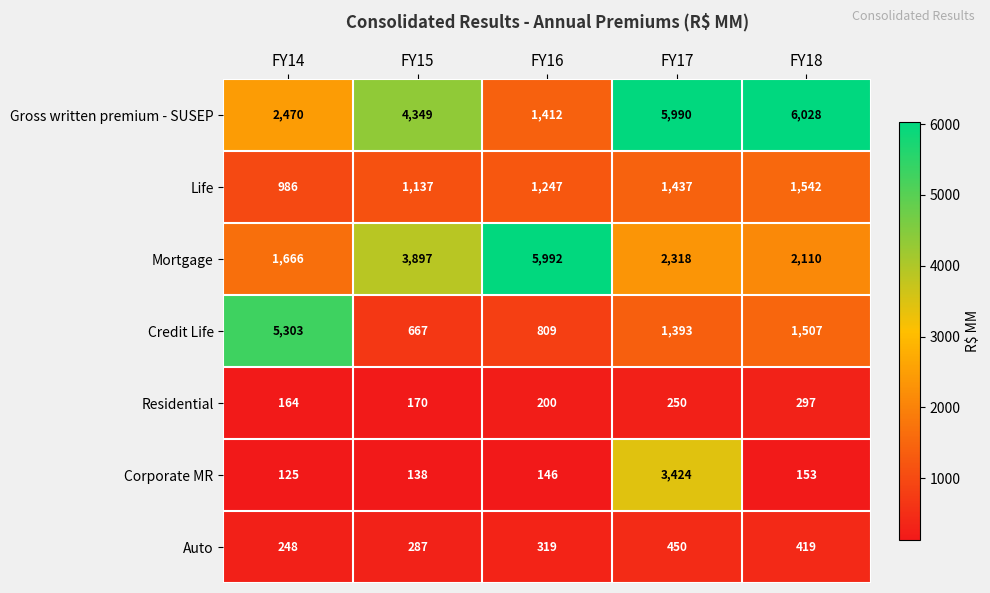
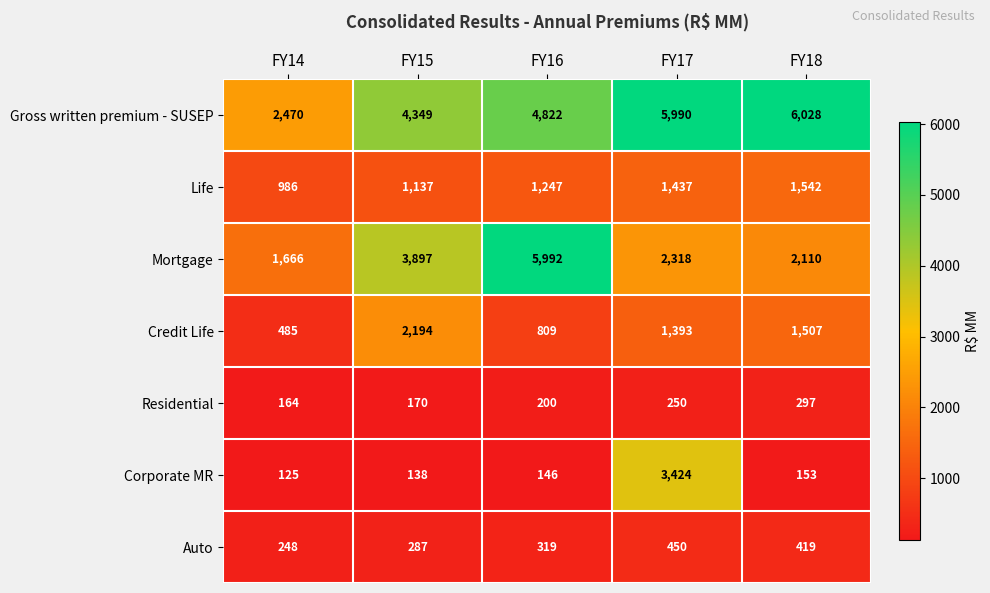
Gross written premium - SUSEP, FY16: 1,412 -> 4,822
Credit Life, FY14: 5,303 -> 485
Credit Life, FY15: 667 -> 2,194
